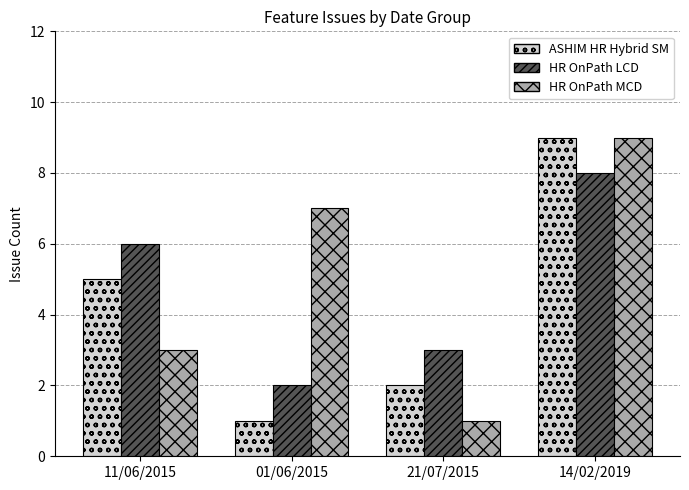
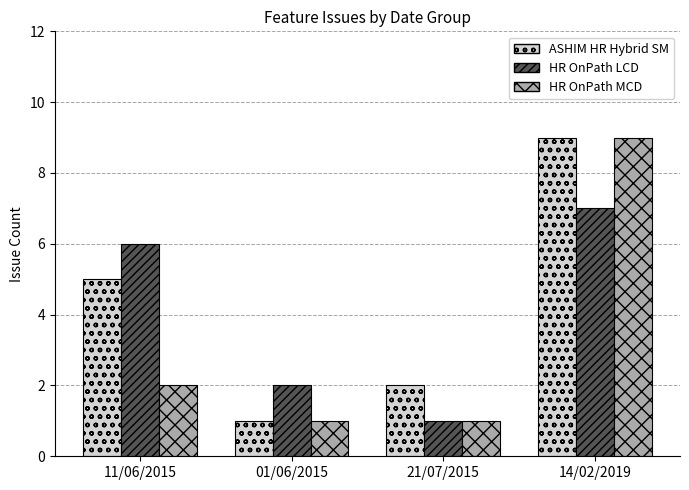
HR OnPath MCD, 11/06/2015: 3 -> 2
HR OnPath MCD, 01/06/2015: 7 -> 1
HR OnPath LCD, 21/07/2015: 3 -> 1
HR OnPath LCD, 14/02/2019: 8 -> 7
